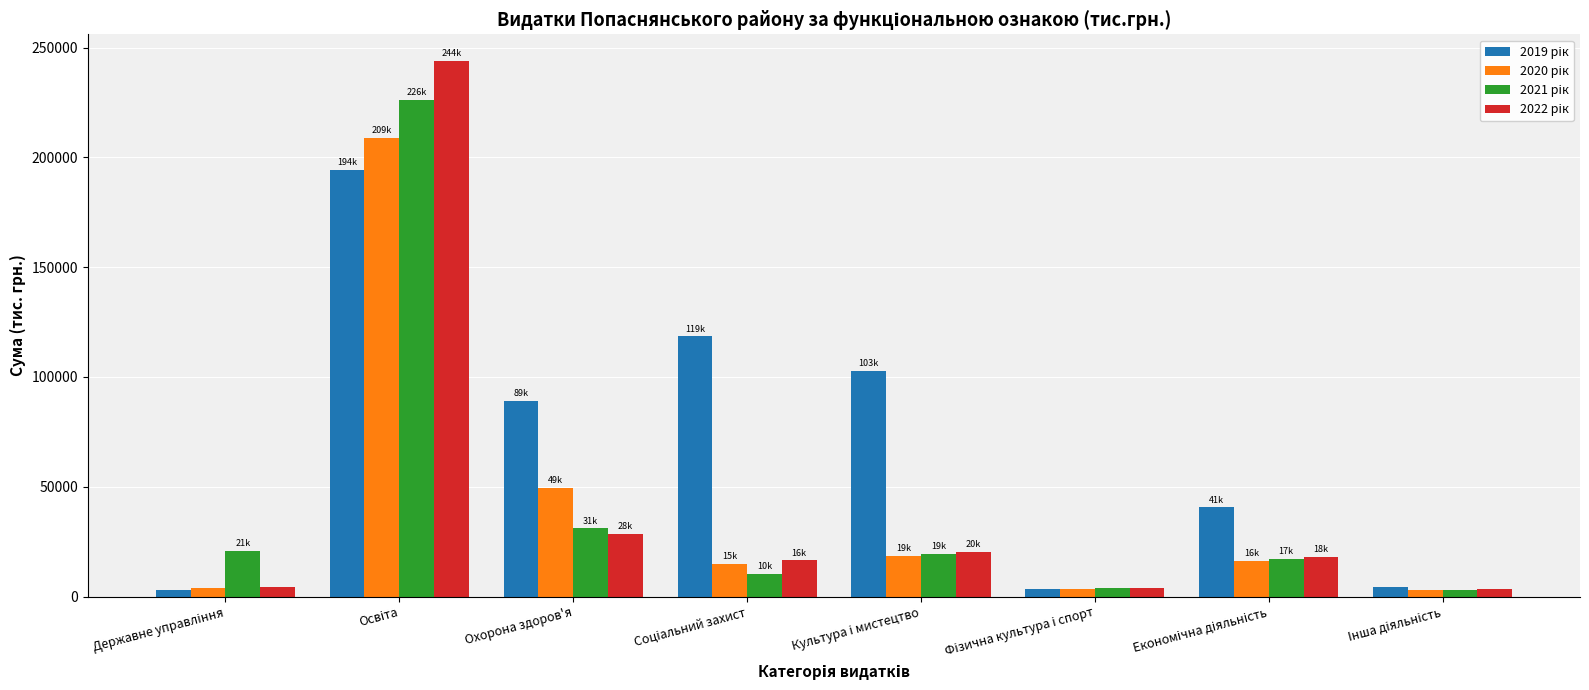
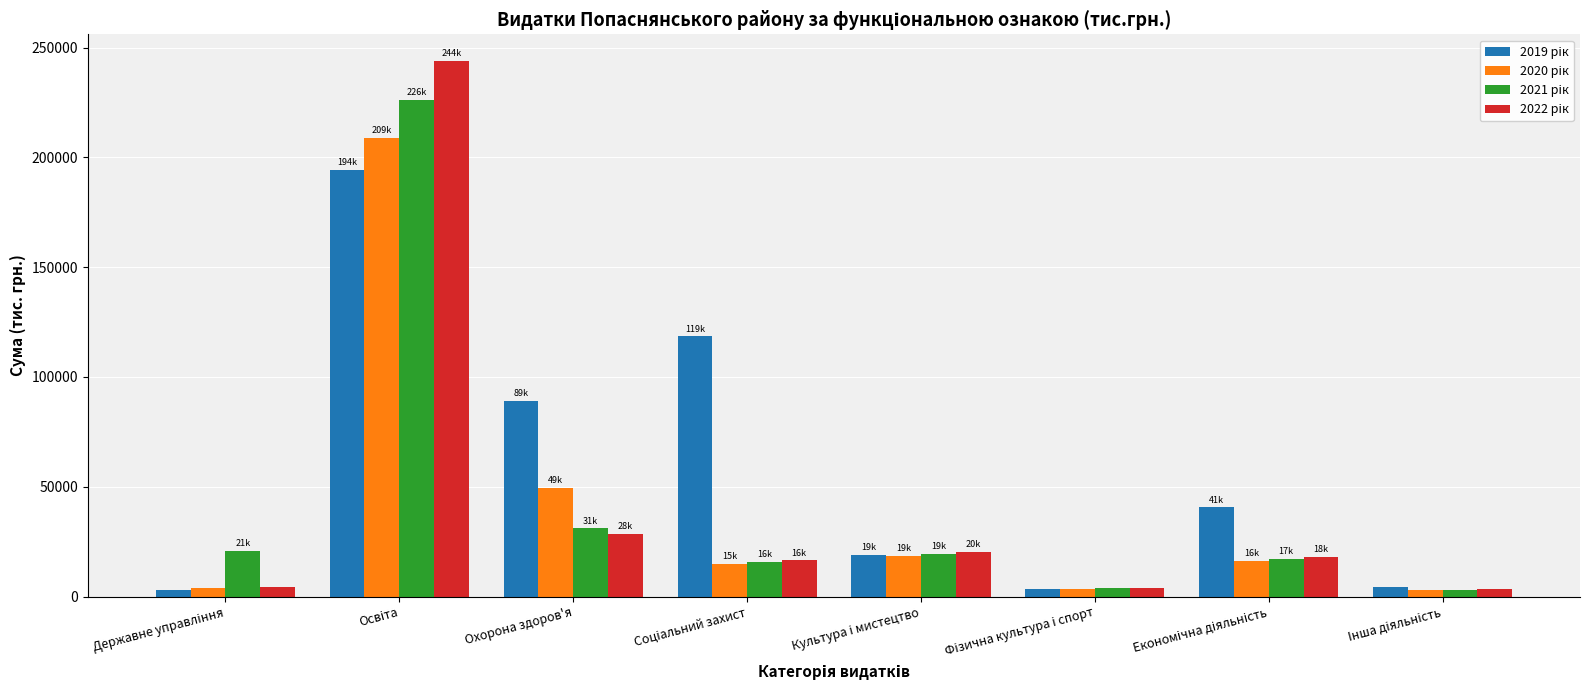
2021 рік, Соціальний захист: 10k -> 16k
2019 рік, Культура і мистецтво: 103k -> 19k
